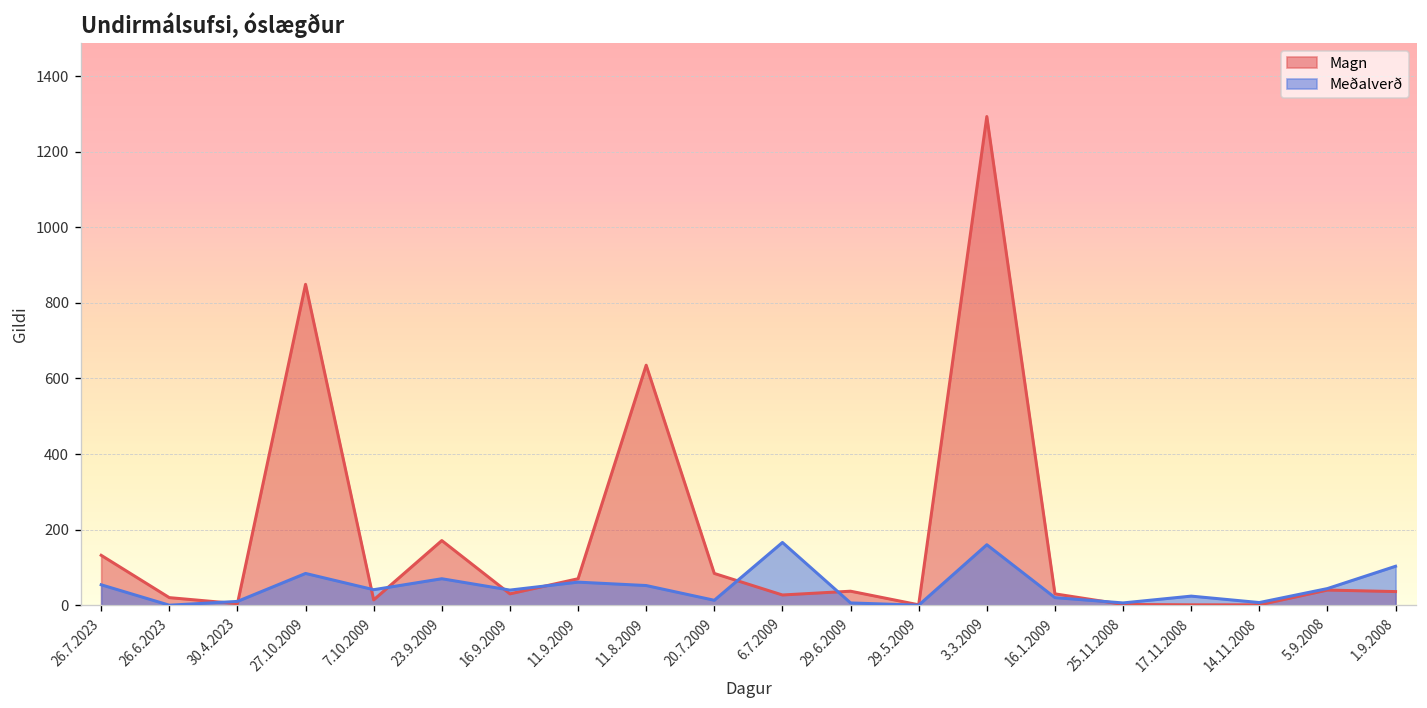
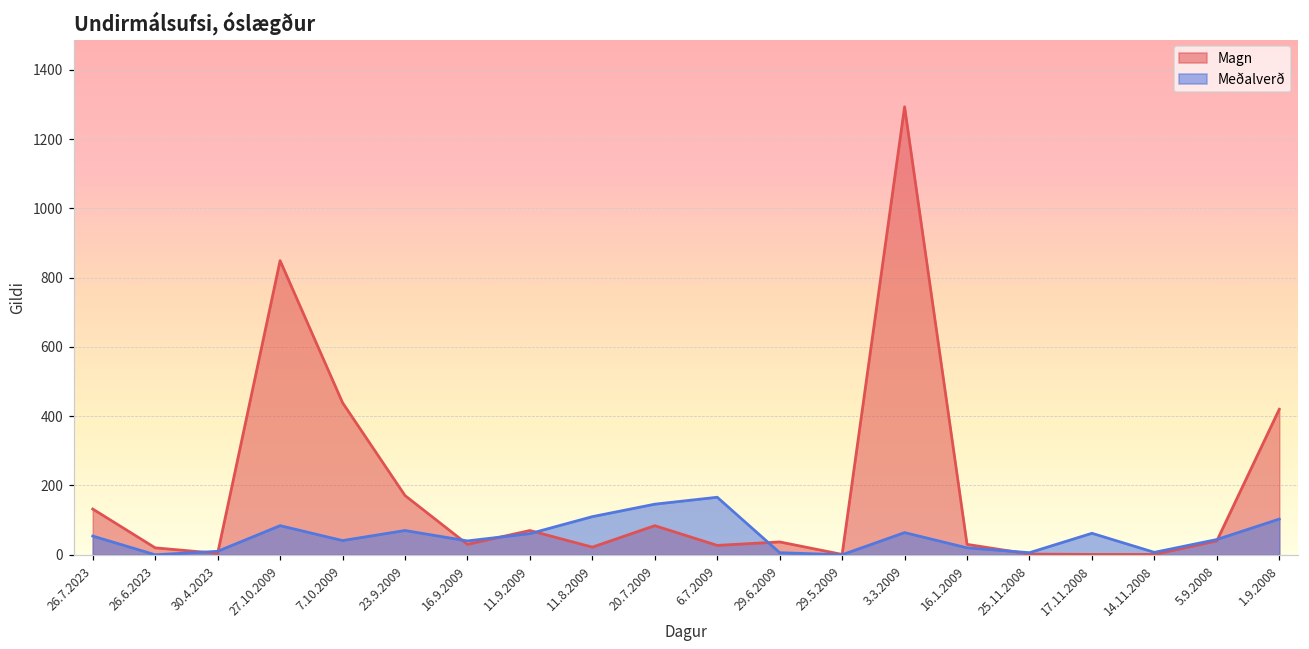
Magn, 7.10.2009: 10 -> 440
Magn, 11.8.2009: 640 -> 20
Meðalverð, 11.8.2009: 50 -> 110
Meðalverð, 20.7.2009: 10 -> 150
Meðalverð, 3.3.2009: 160 -> 60
Meðalverð, 17.11.2008: 20 -> 60
Magn, 1.9.2008: 40 -> 420
